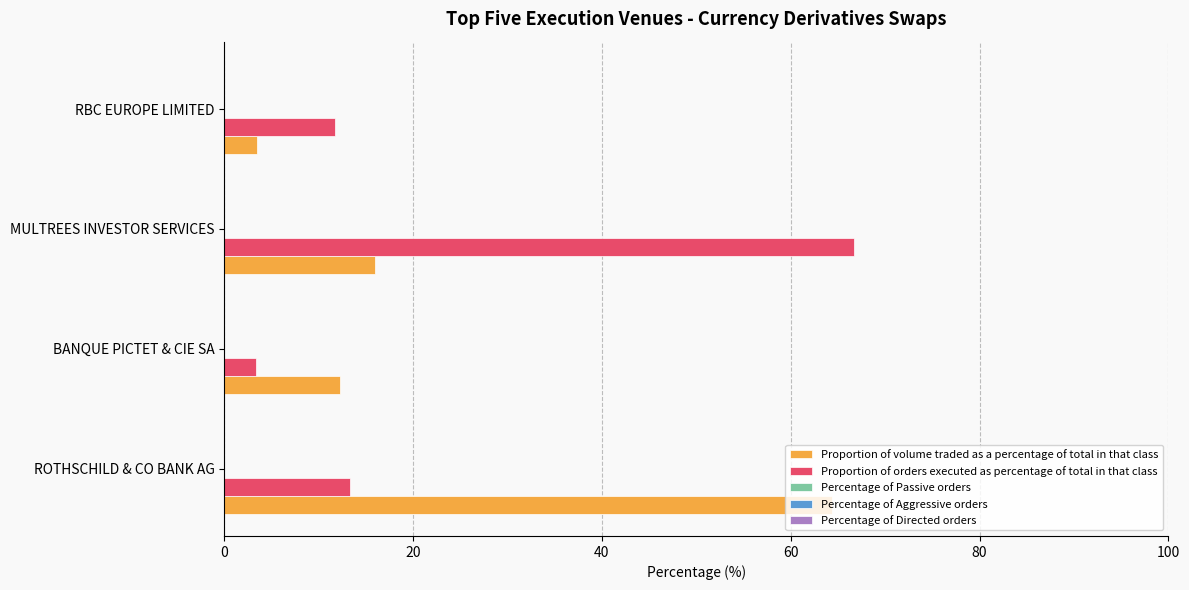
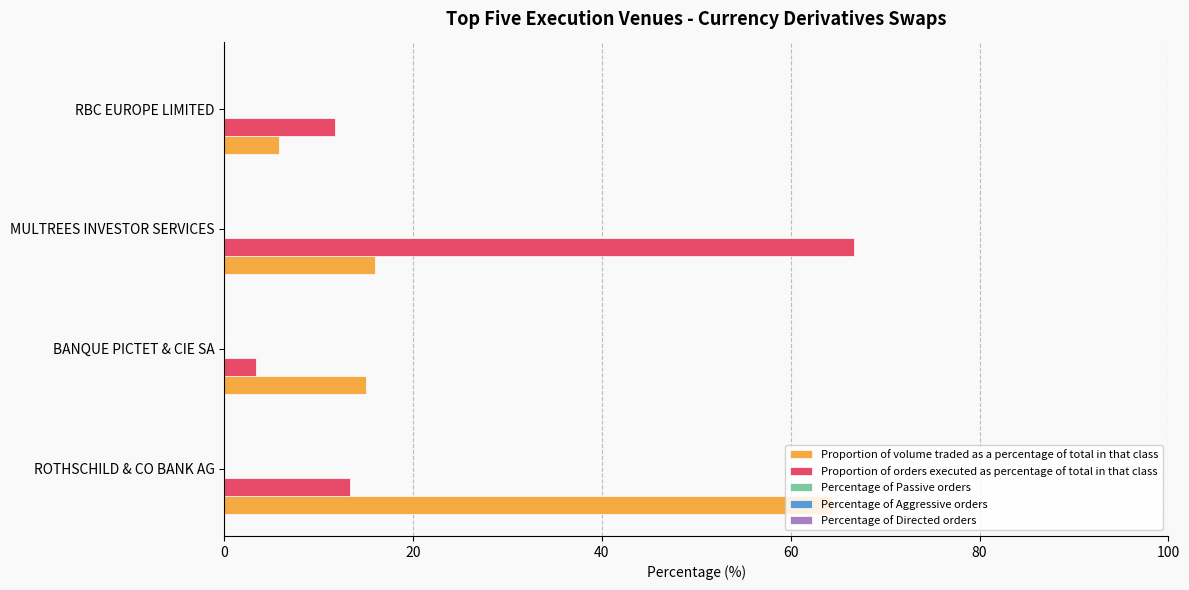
Proportion of volume traded as a percentage of total in that class, RBC EUROPE LIMITED: 3 -> 6
Proportion of volume traded as a percentage of total in that class, BANQUE PICTET & CIE SA: 12 -> 15
